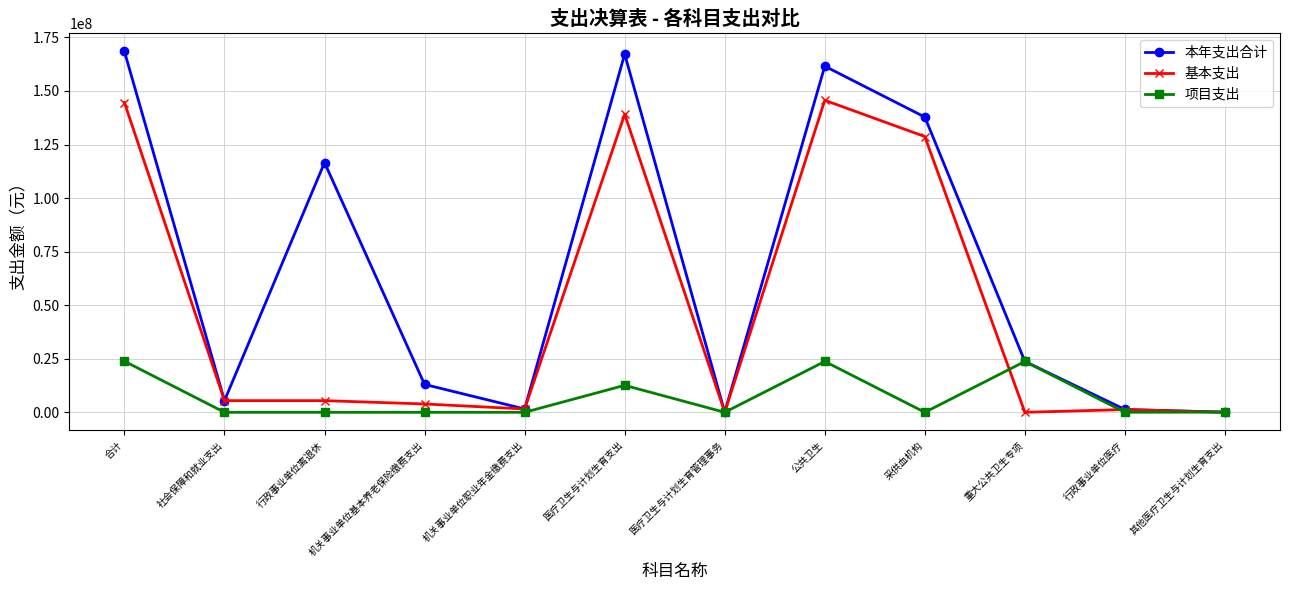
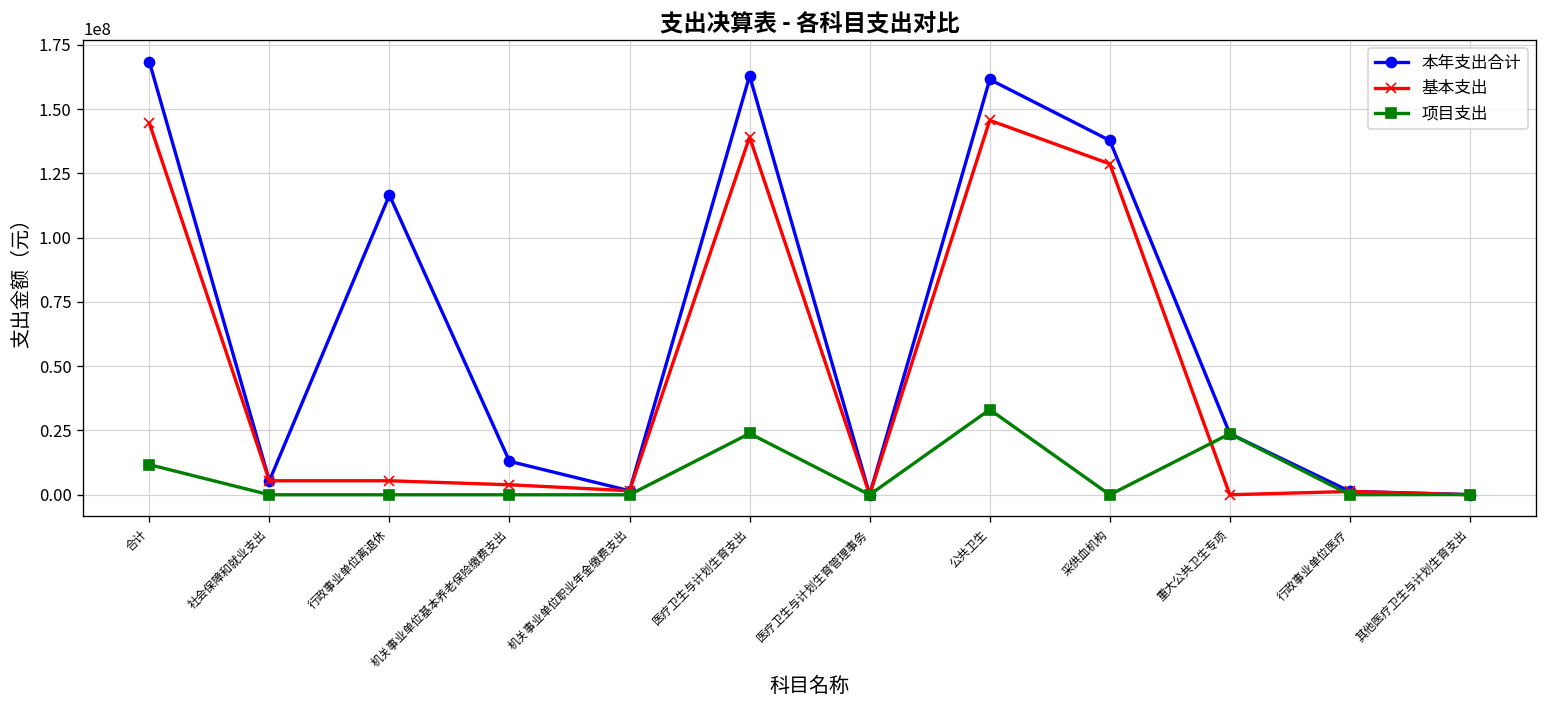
项目支出, 合计: 24000000 -> 12000000
本年支出合计, 医疗卫生与计划生育支出: 167000000 -> 163000000
项目支出, 医疗卫生与计划生育支出: 13000000 -> 24000000
项目支出, 公共卫生: 24000000 -> 33000000
